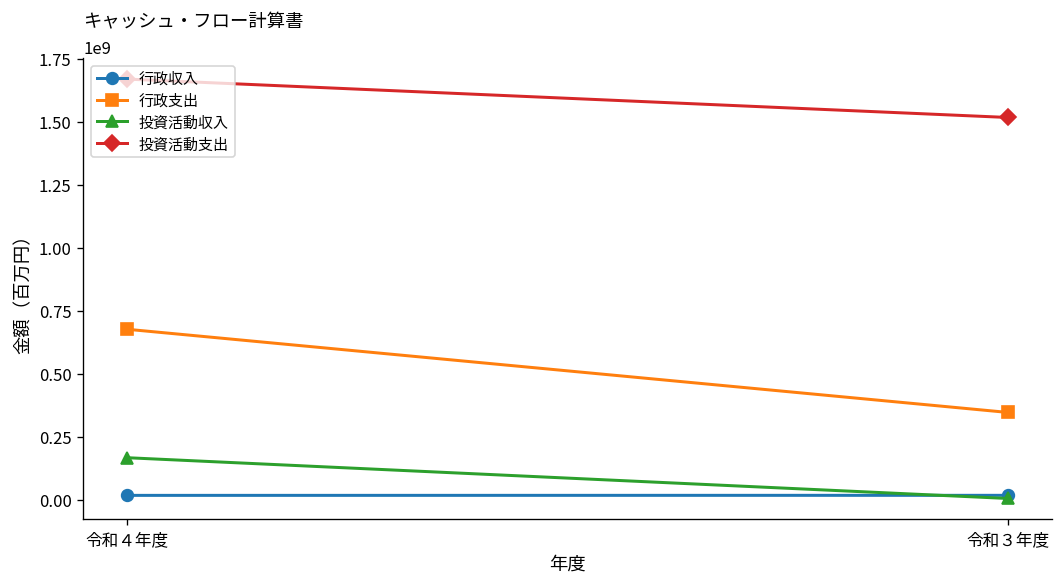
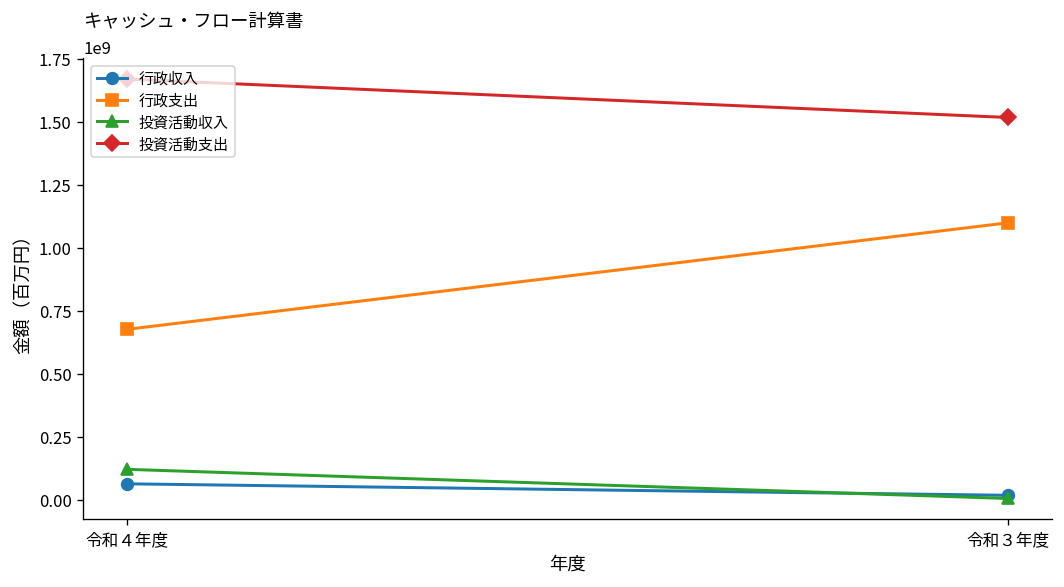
行政収入, 令和４年度: 20000000 -> 60000000
投資活動収入, 令和４年度: 170000000 -> 120000000
行政支出, 令和３年度: 350000000 -> 1100000000
